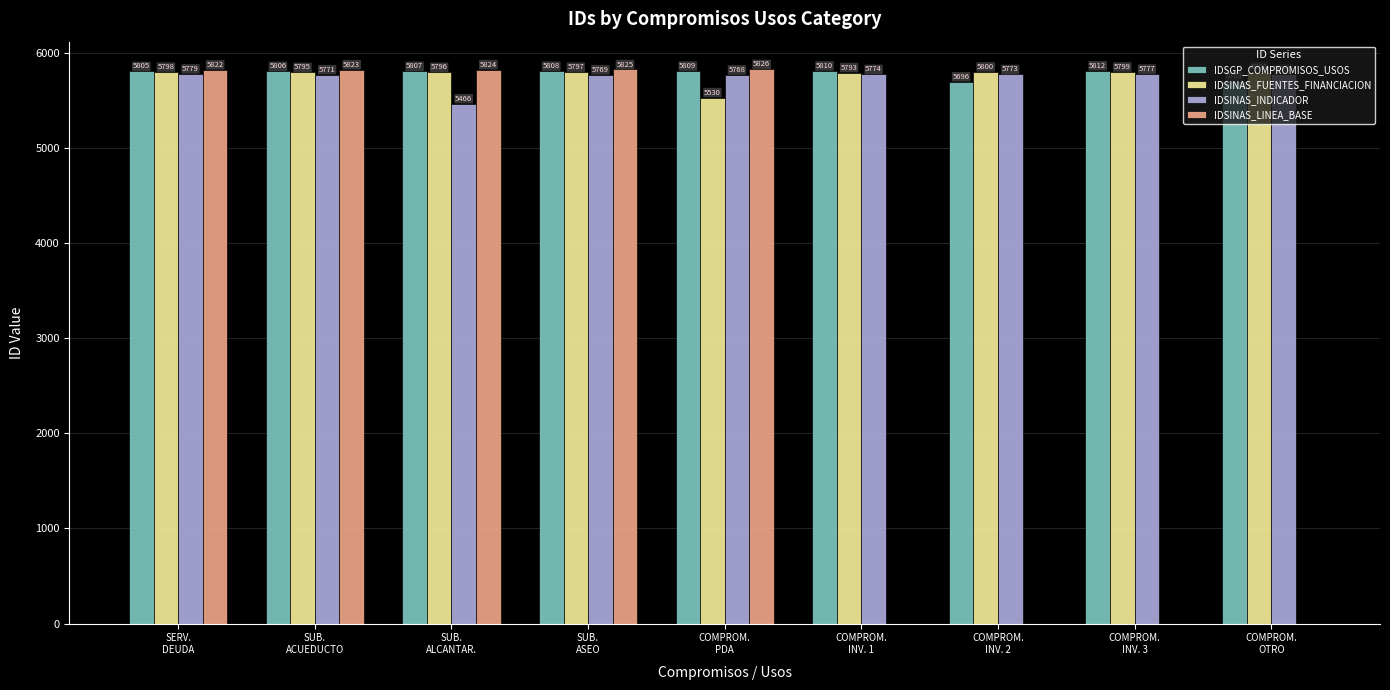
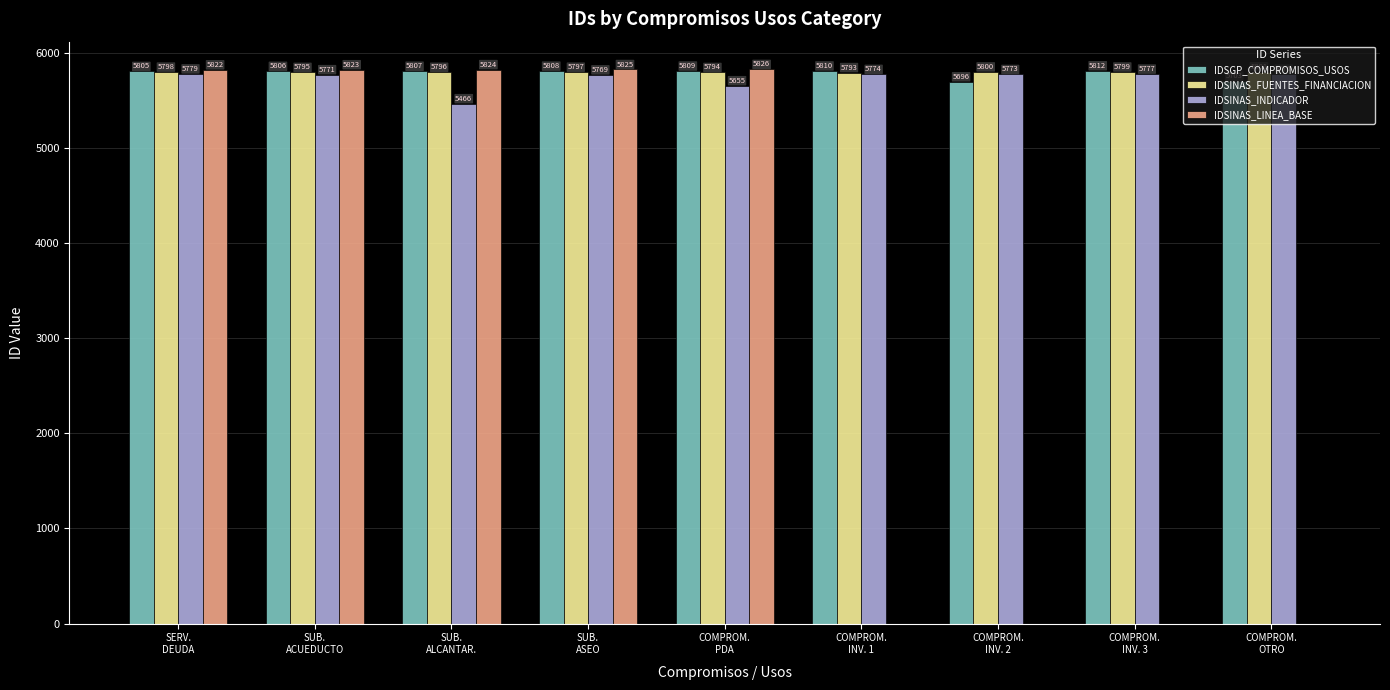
IDSINAS_FUENTES_FINANCIACION, COMPROM. PDA: 5530 -> 5794
IDSINAS_INDICADOR, COMPROM. PDA: 5768 -> 5655
